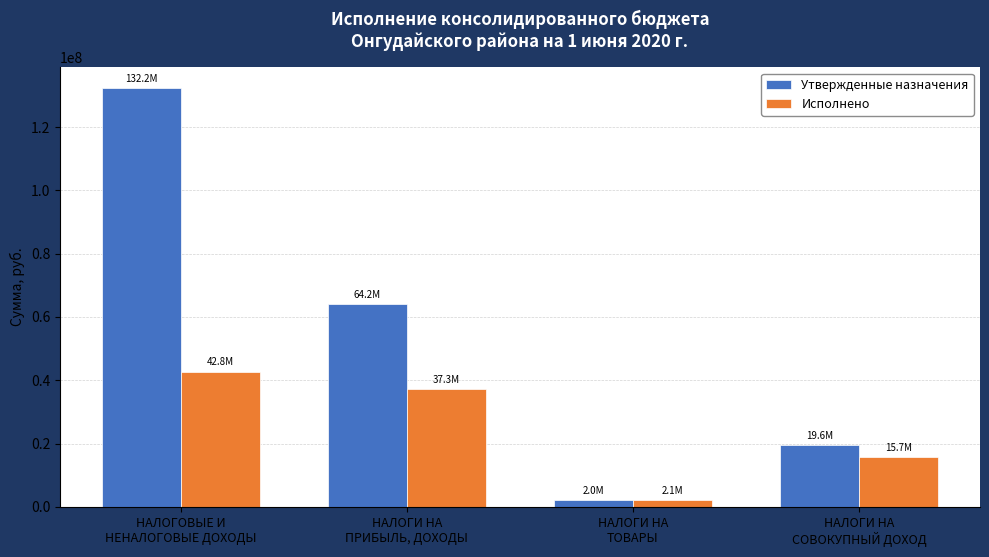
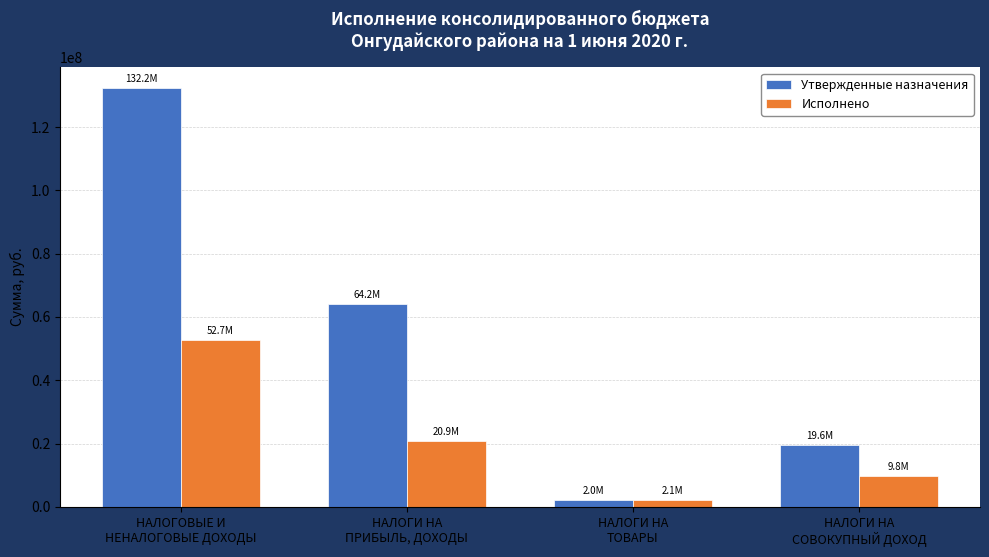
Исполнено, НАЛОГОВЫЕ И НЕНАЛОГОВЫЕ ДОХОДЫ: 42.8M -> 52.7M
Исполнено, НАЛОГИ НА ПРИБЫЛЬ, ДОХОДЫ: 37.3M -> 20.9M
Исполнено, НАЛОГИ НА СОВОКУПНЫЙ ДОХОД: 15.7M -> 9.8M
